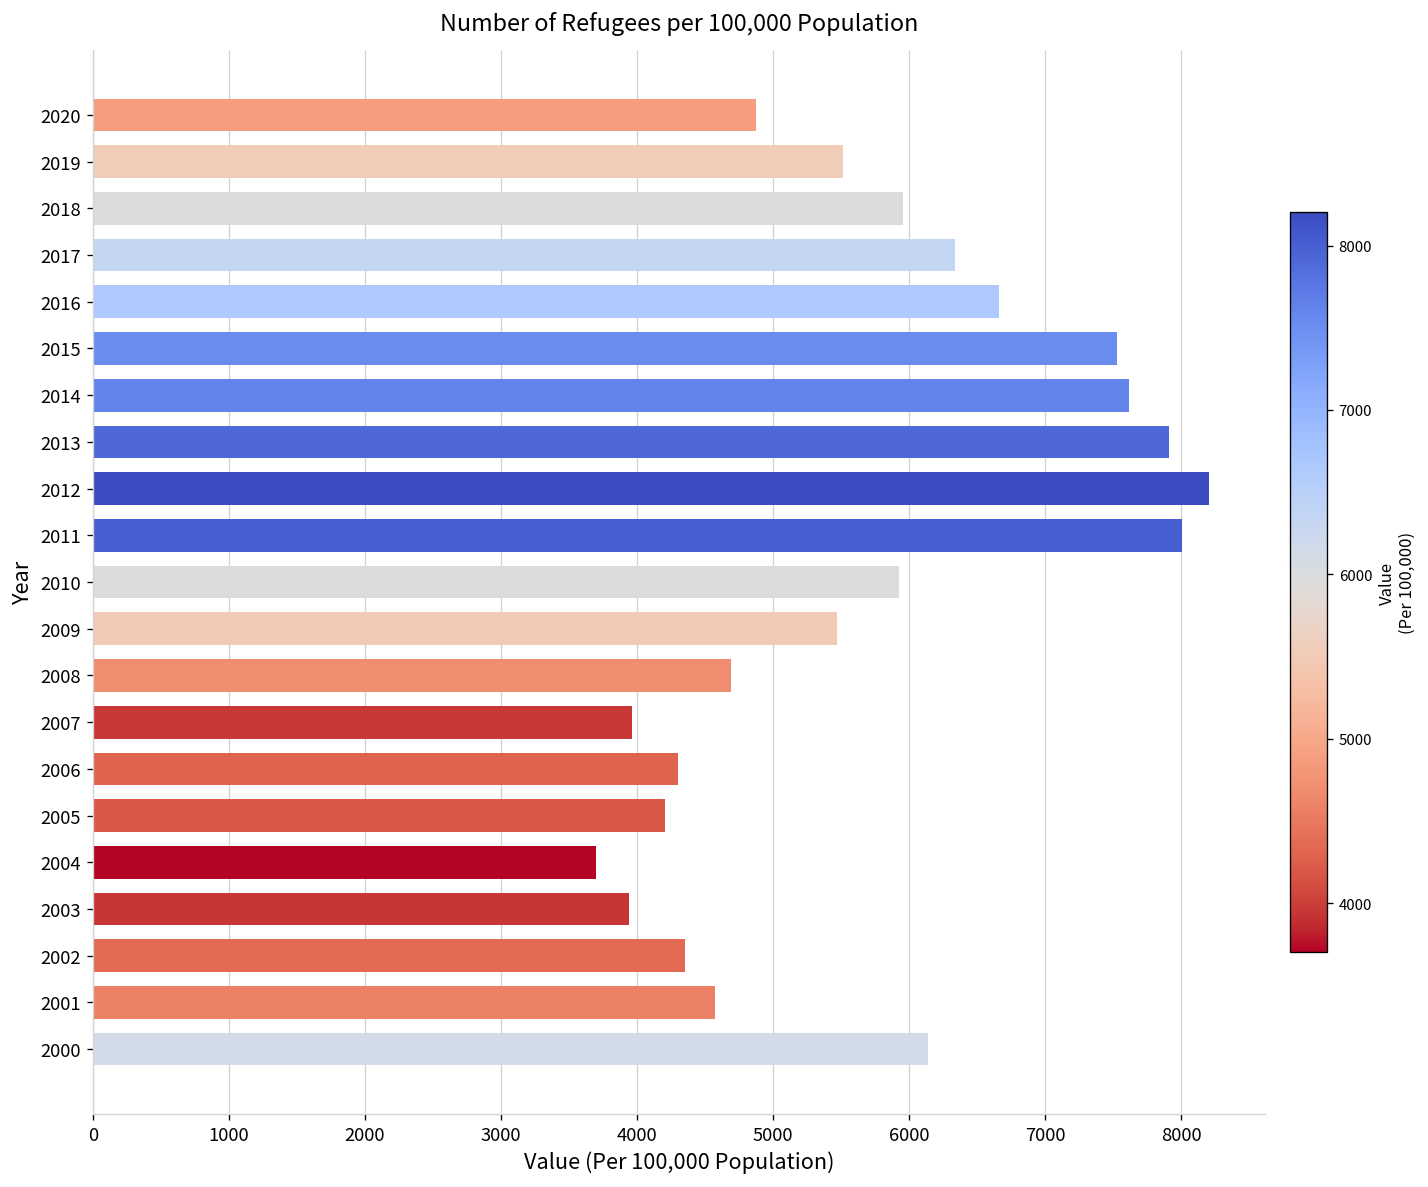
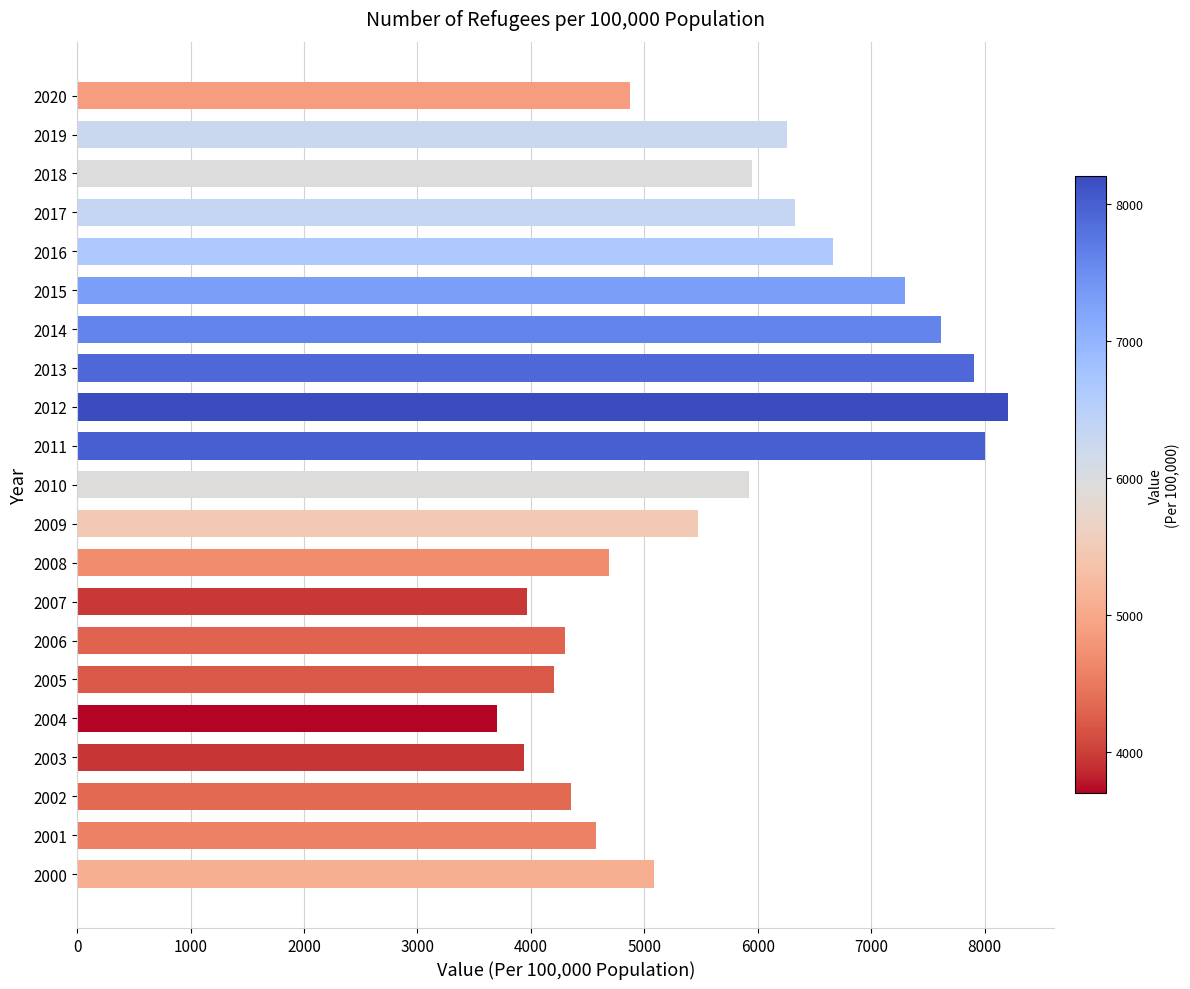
2019: 5520 -> 6260
2015: 7530 -> 7300
2000: 6140 -> 5090
